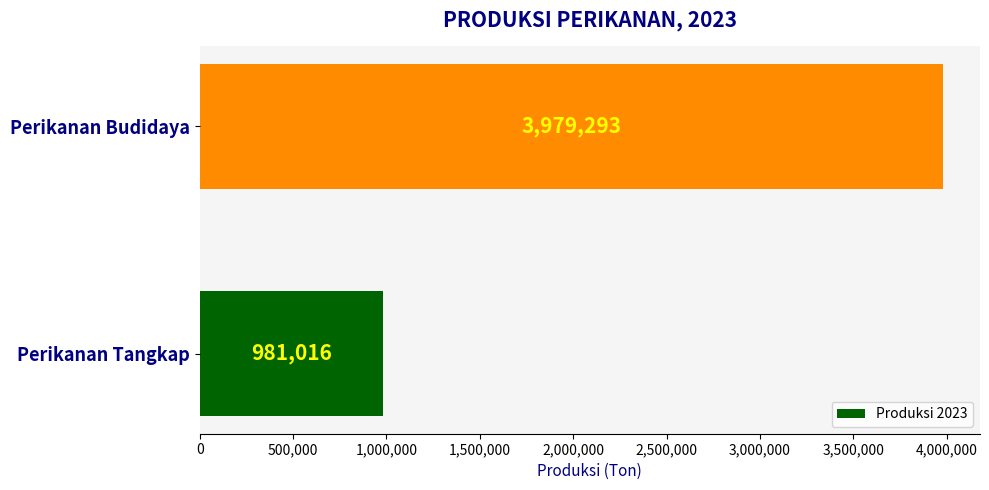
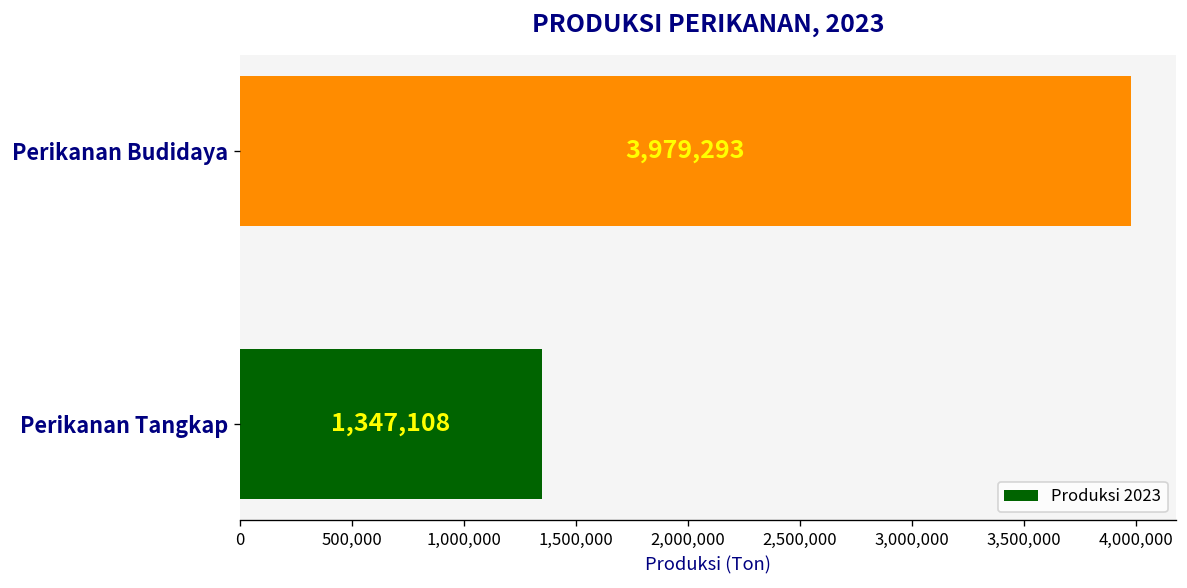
Perikanan Tangkap: 981,016 -> 1,347,108
